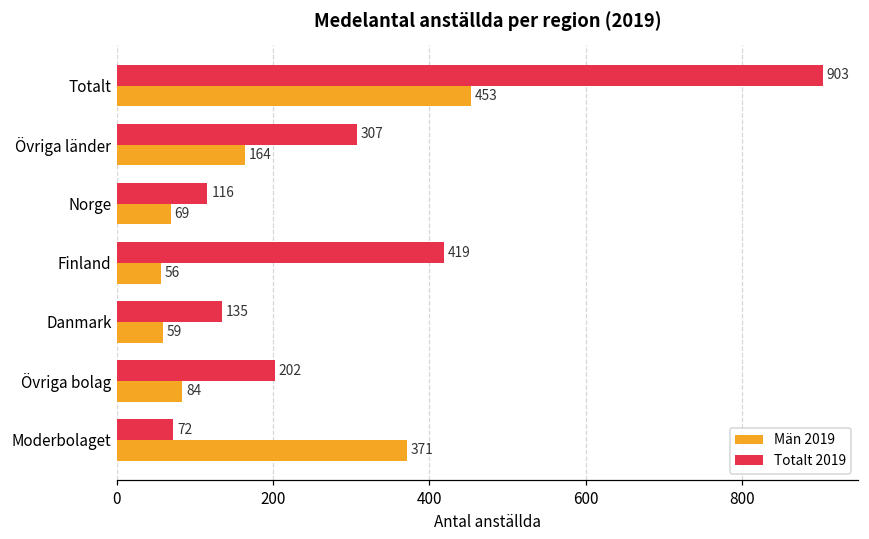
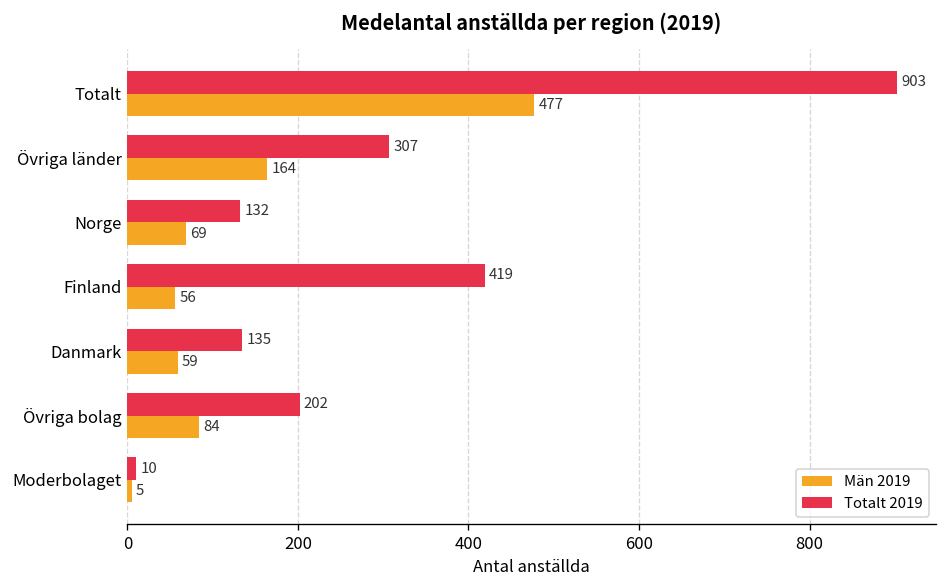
Män 2019, Totalt: 453 -> 477
Totalt 2019, Norge: 116 -> 132
Totalt 2019, Moderbolaget: 72 -> 10
Män 2019, Moderbolaget: 371 -> 5
